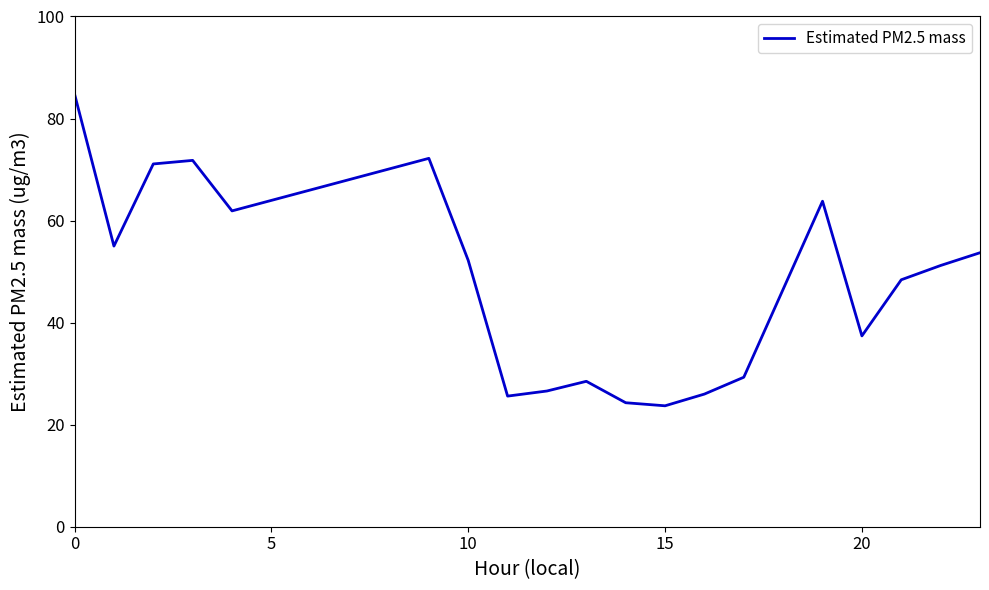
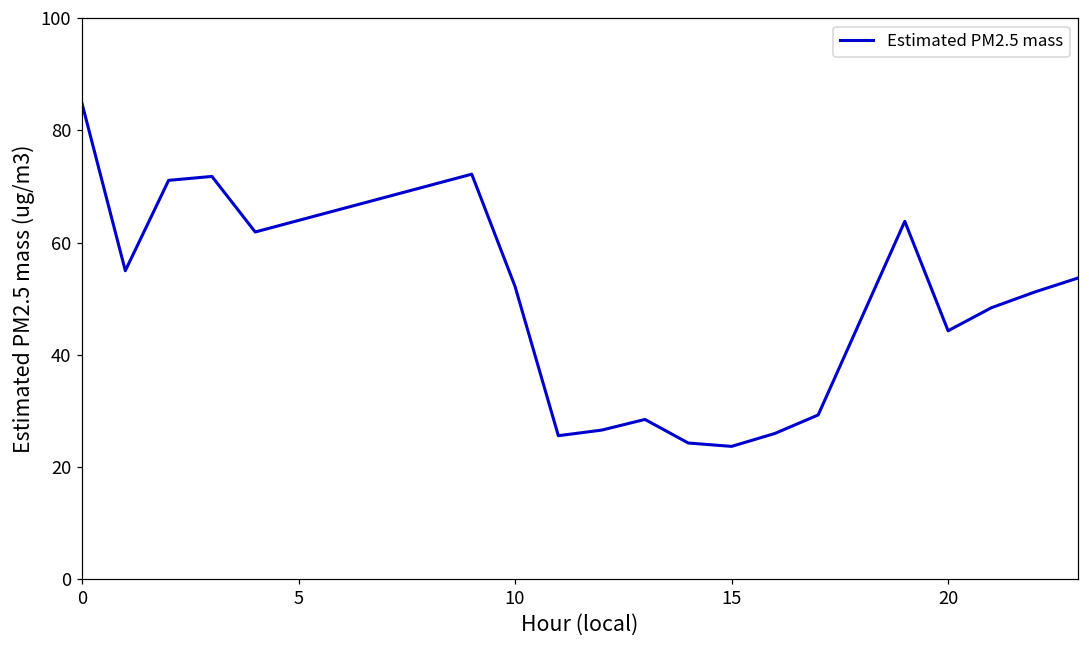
20: 37 -> 44
